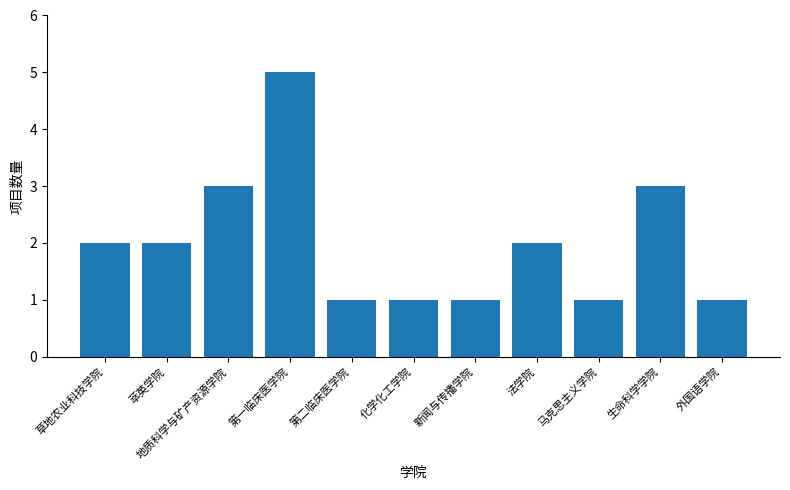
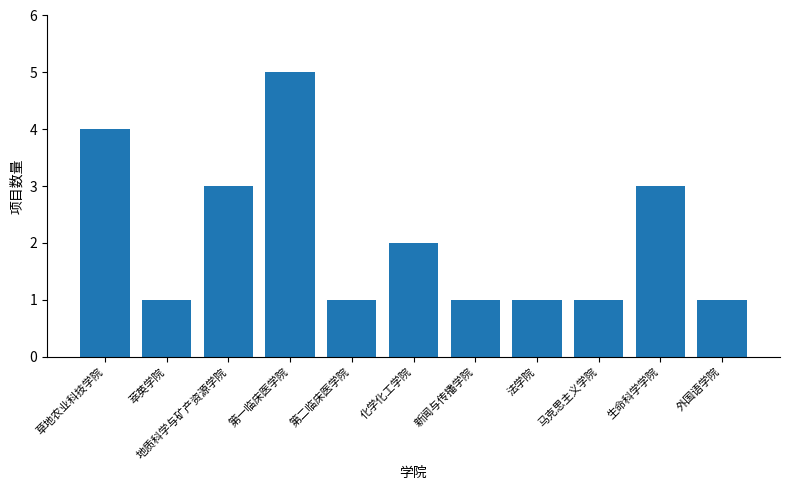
草地农业科技学院: 2 -> 4
萃英学院: 2 -> 1
化学化工学院: 1 -> 2
法学院: 2 -> 1
